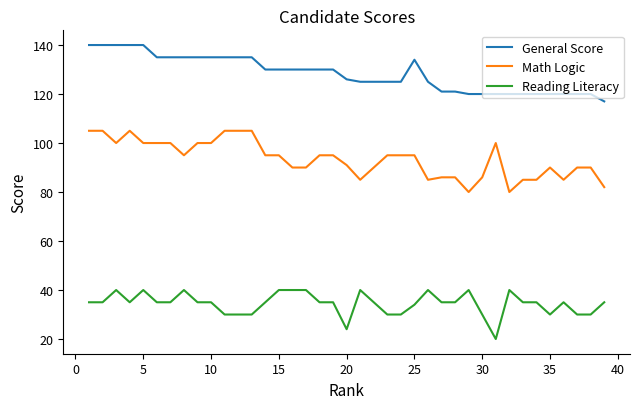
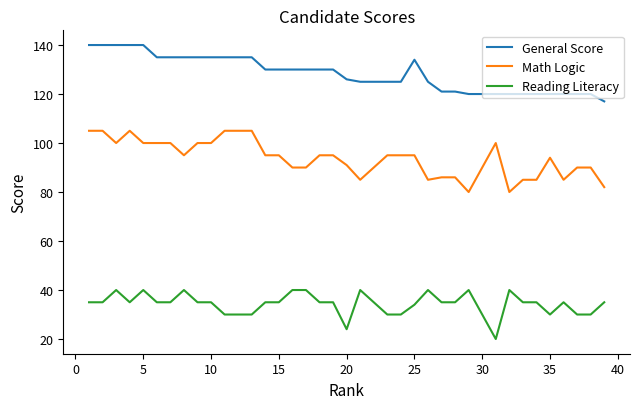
Reading Literacy, 15: 40 -> 35
Math Logic, 30: 86 -> 90
Math Logic, 35: 90 -> 94
